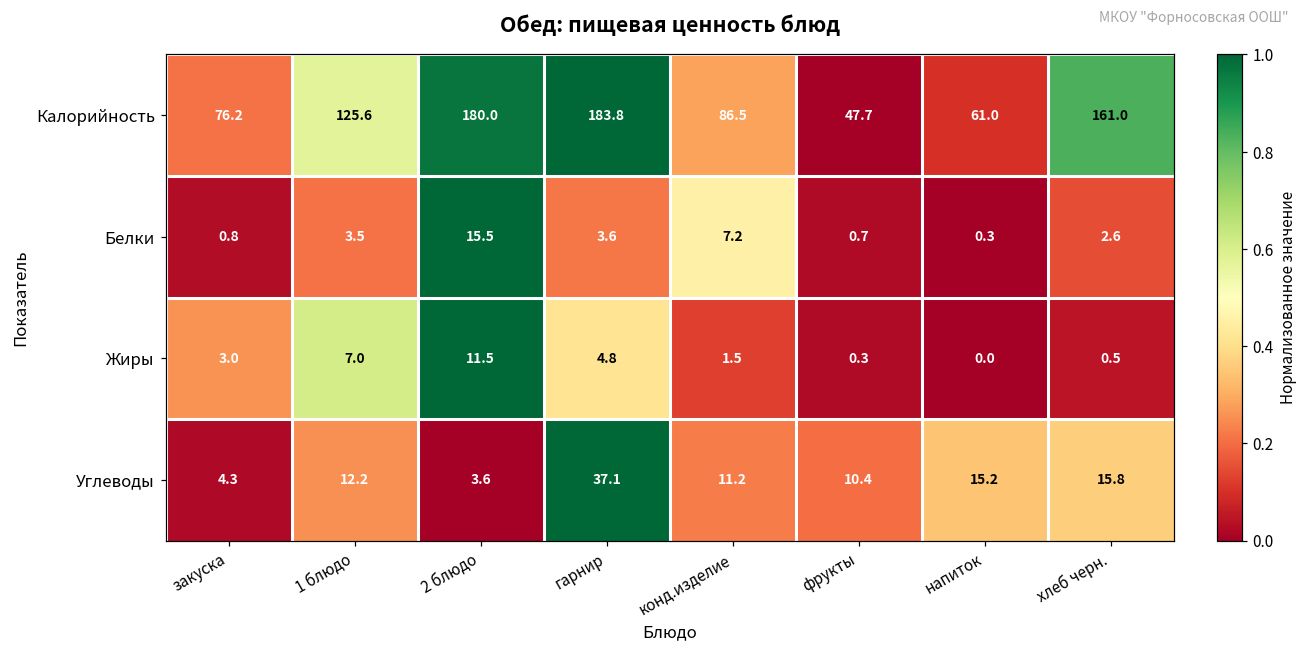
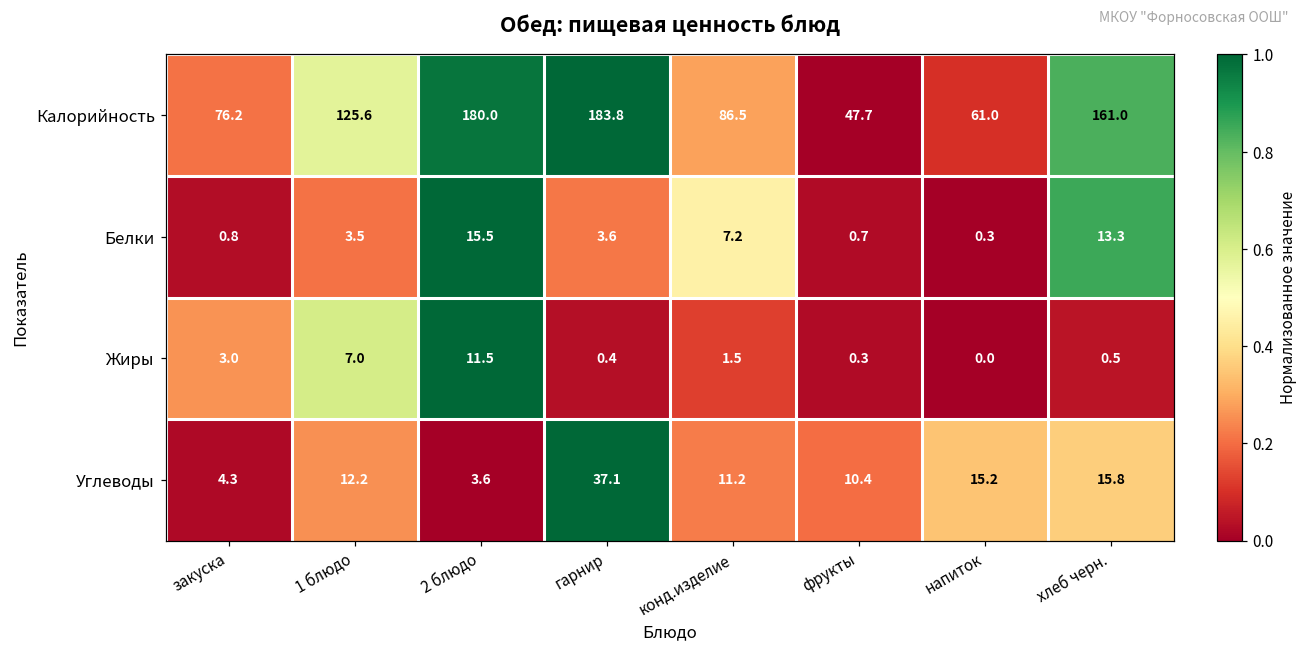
Белки, хлеб черн.: 2.6 -> 13.3
Жиры, гарнир: 4.8 -> 0.4
